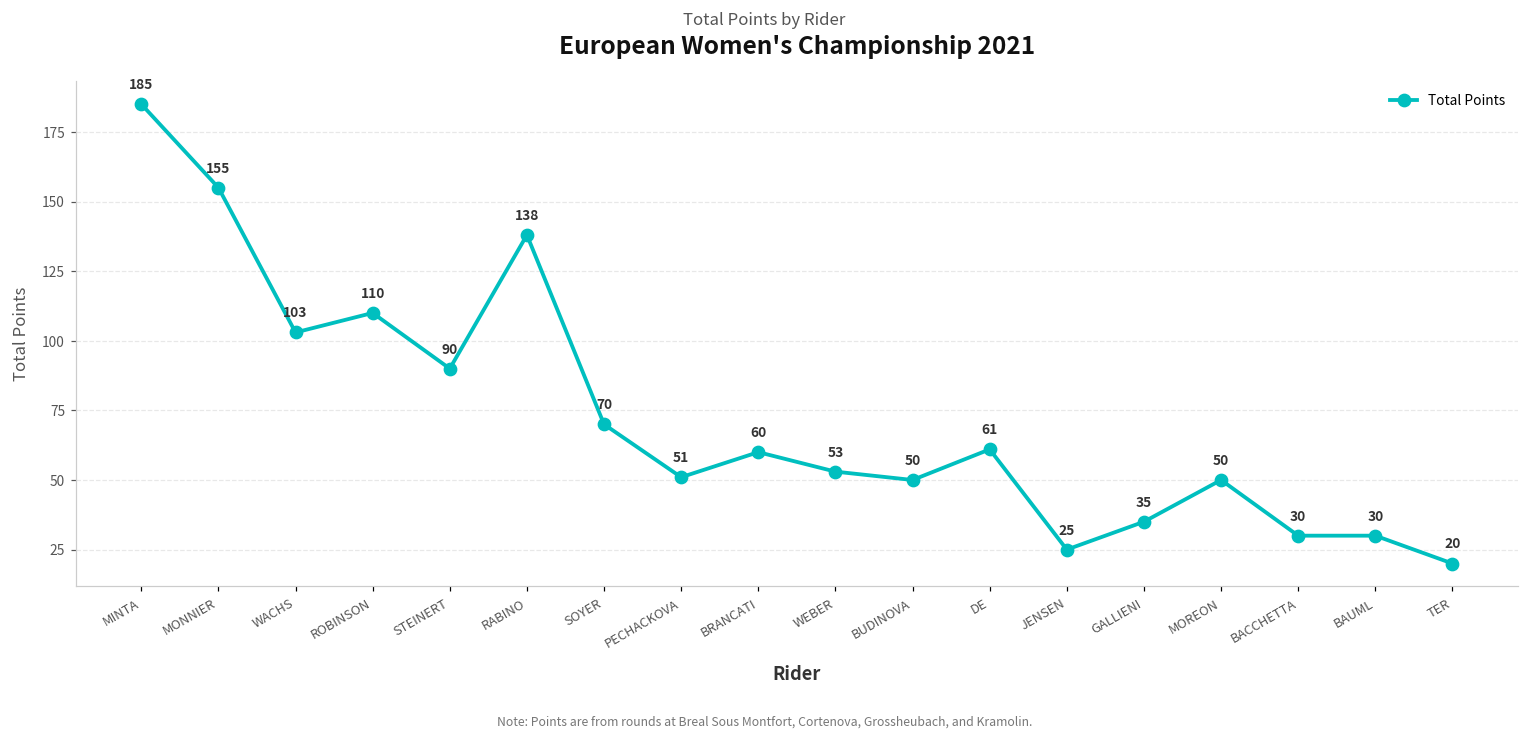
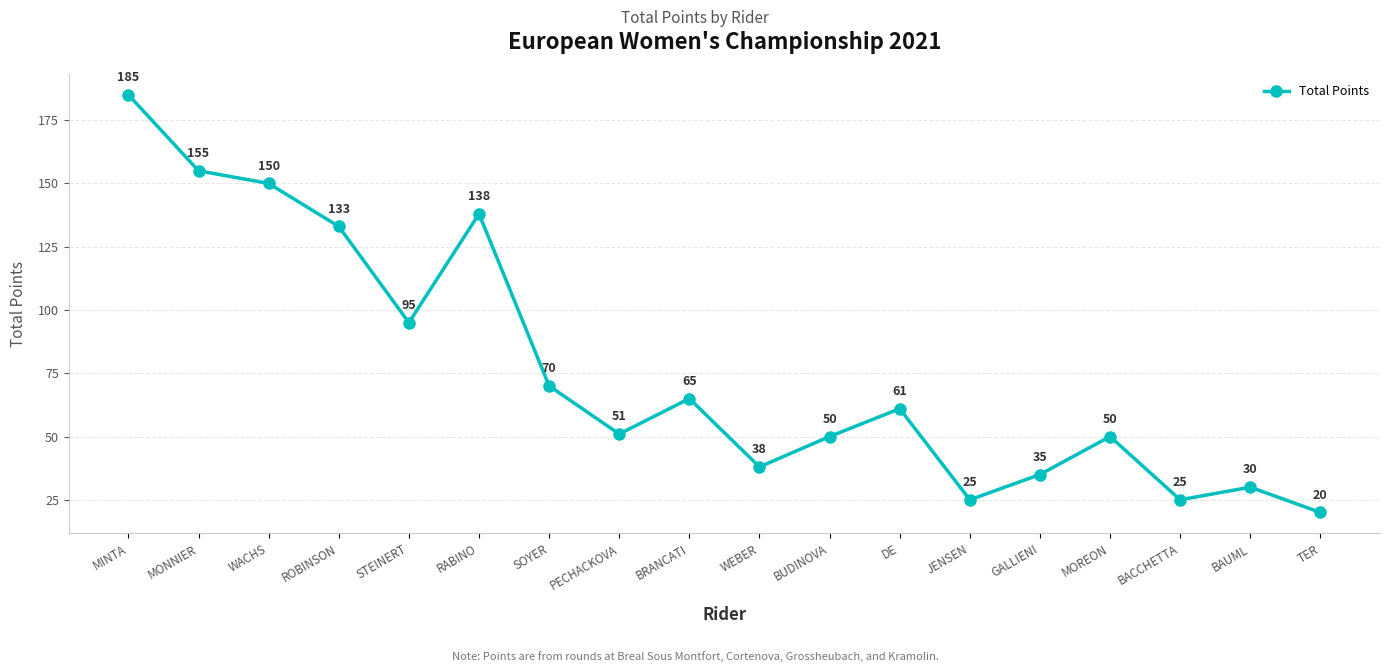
WACHS: 103 -> 150
ROBINSON: 110 -> 133
STEINERT: 90 -> 95
BRANCATI: 60 -> 65
WEBER: 53 -> 38
BACCHETTA: 30 -> 25
